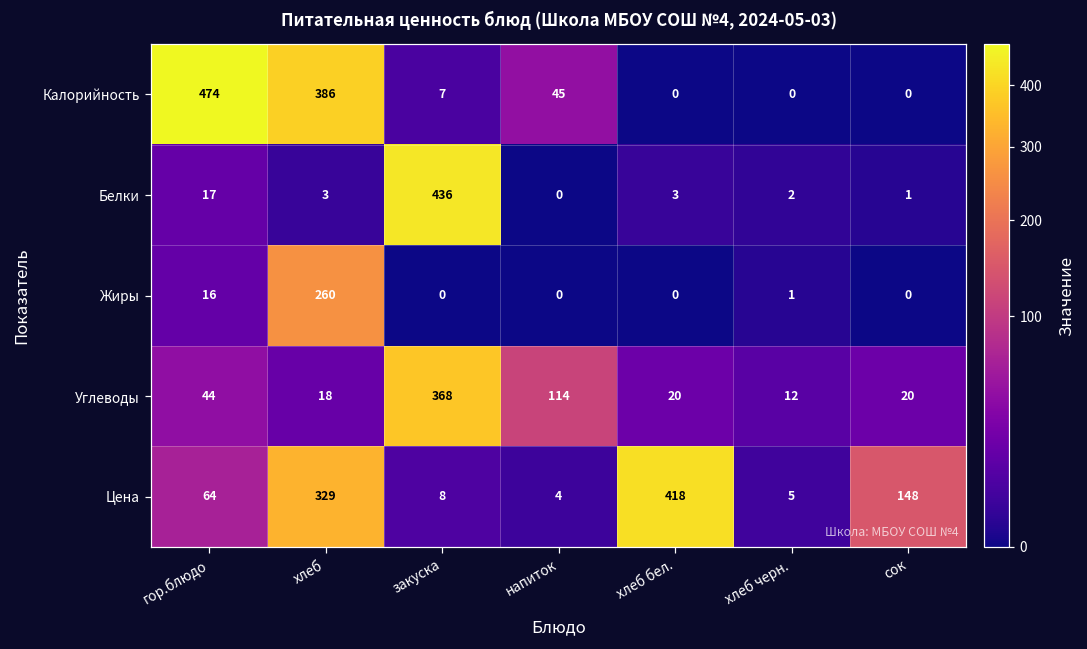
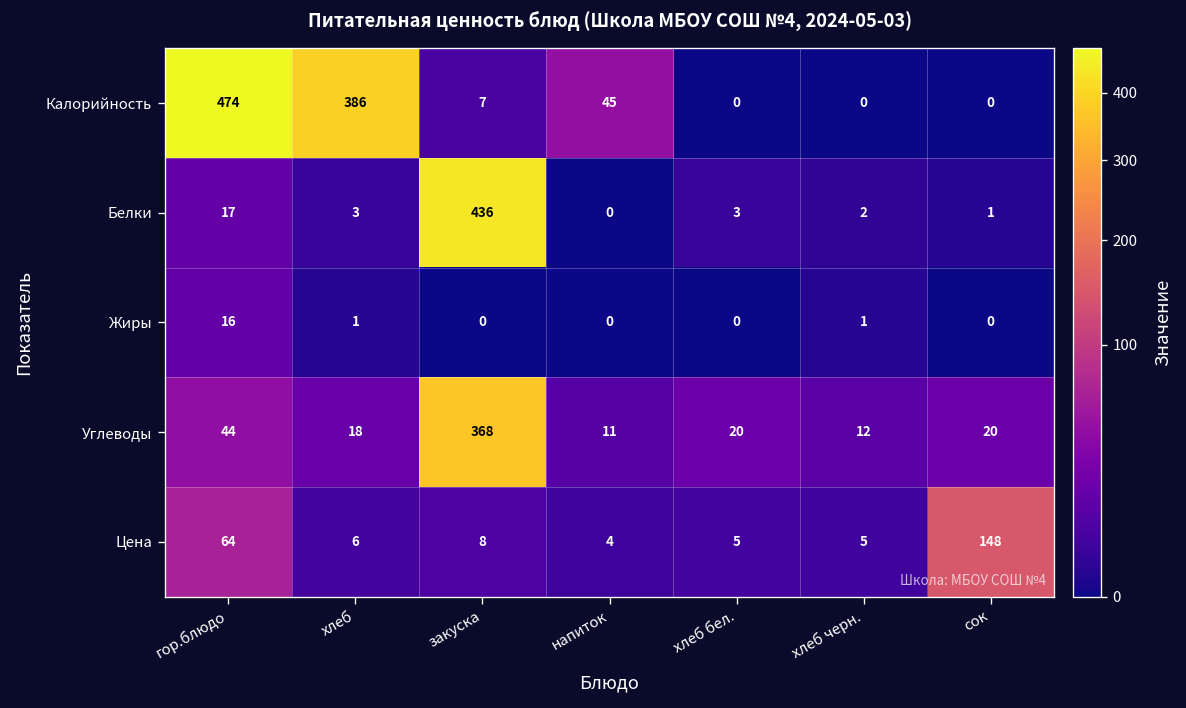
Жиры, хлеб: 260 -> 1
Углеводы, напиток: 114 -> 11
Цена, хлеб: 329 -> 6
Цена, хлеб бел.: 418 -> 5
